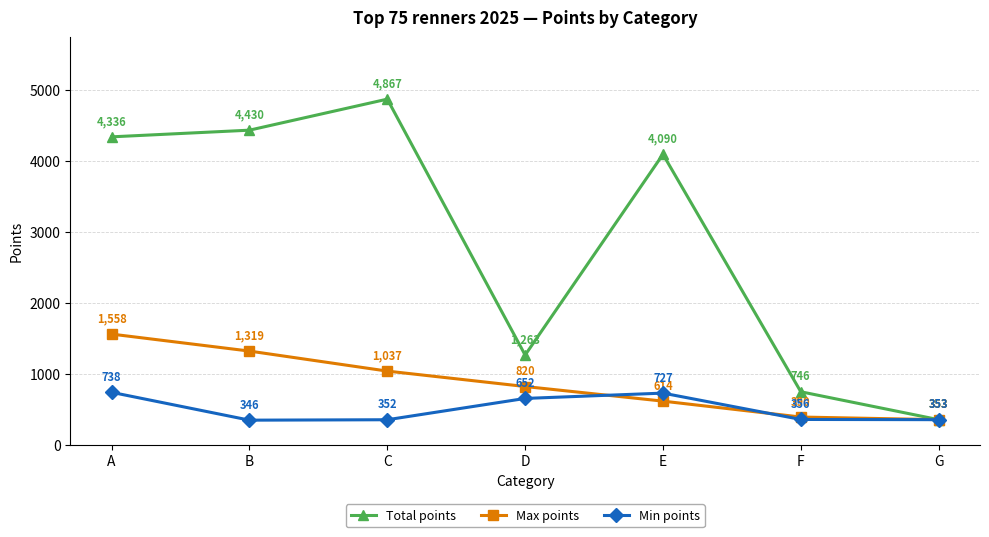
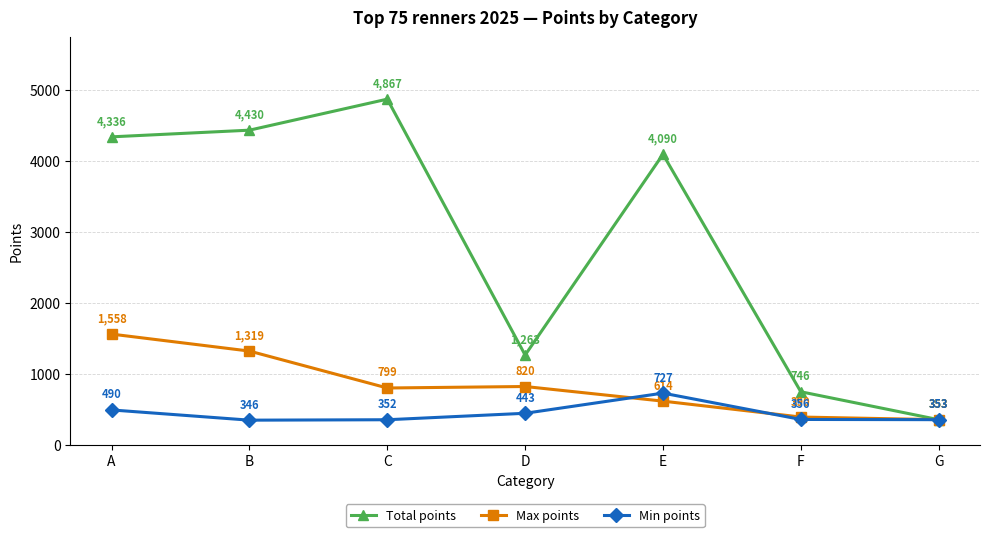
Min points, A: 738 -> 490
Max points, C: 1,037 -> 799
Min points, D: 652 -> 443
